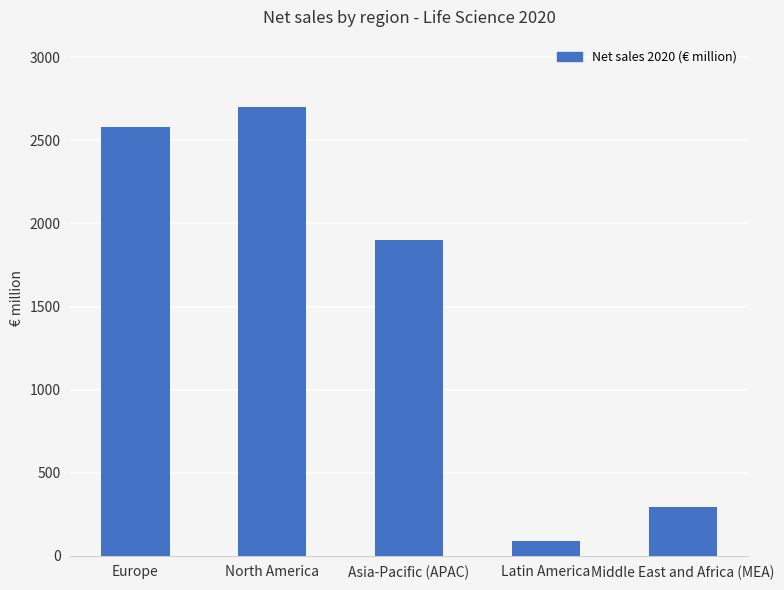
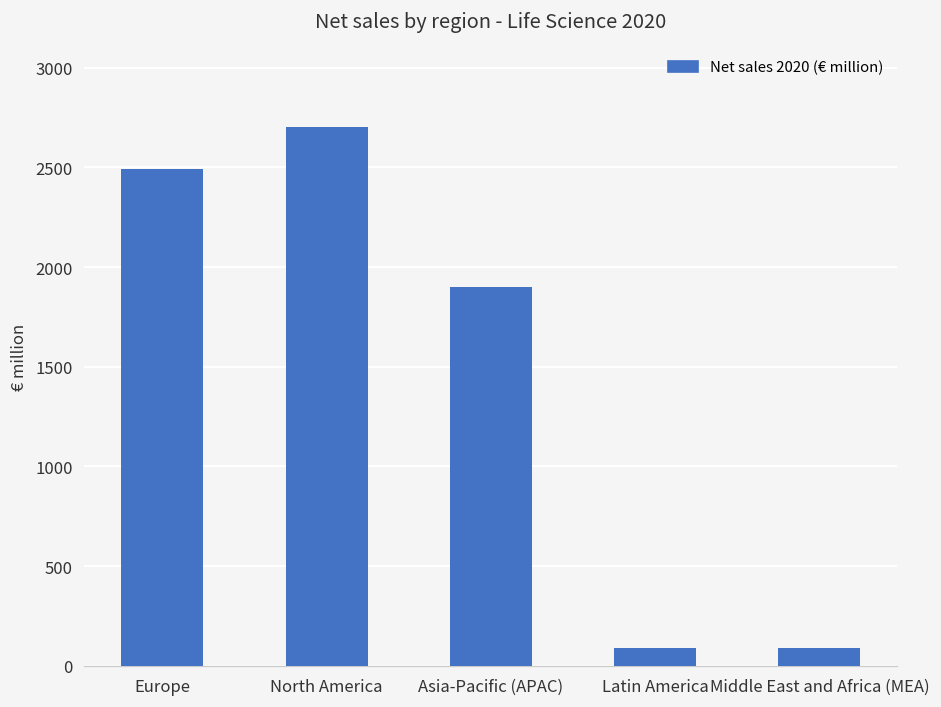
Europe: 2580 -> 2490
Middle East and Africa (MEA): 300 -> 90
